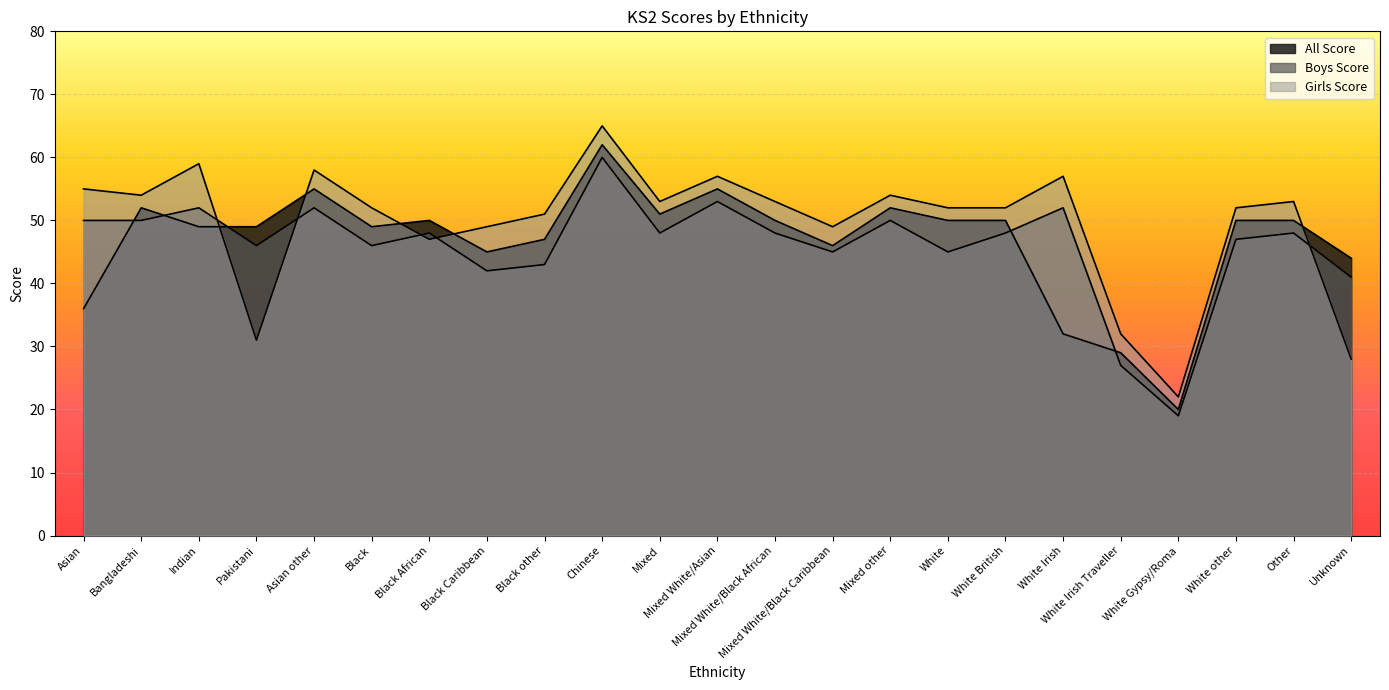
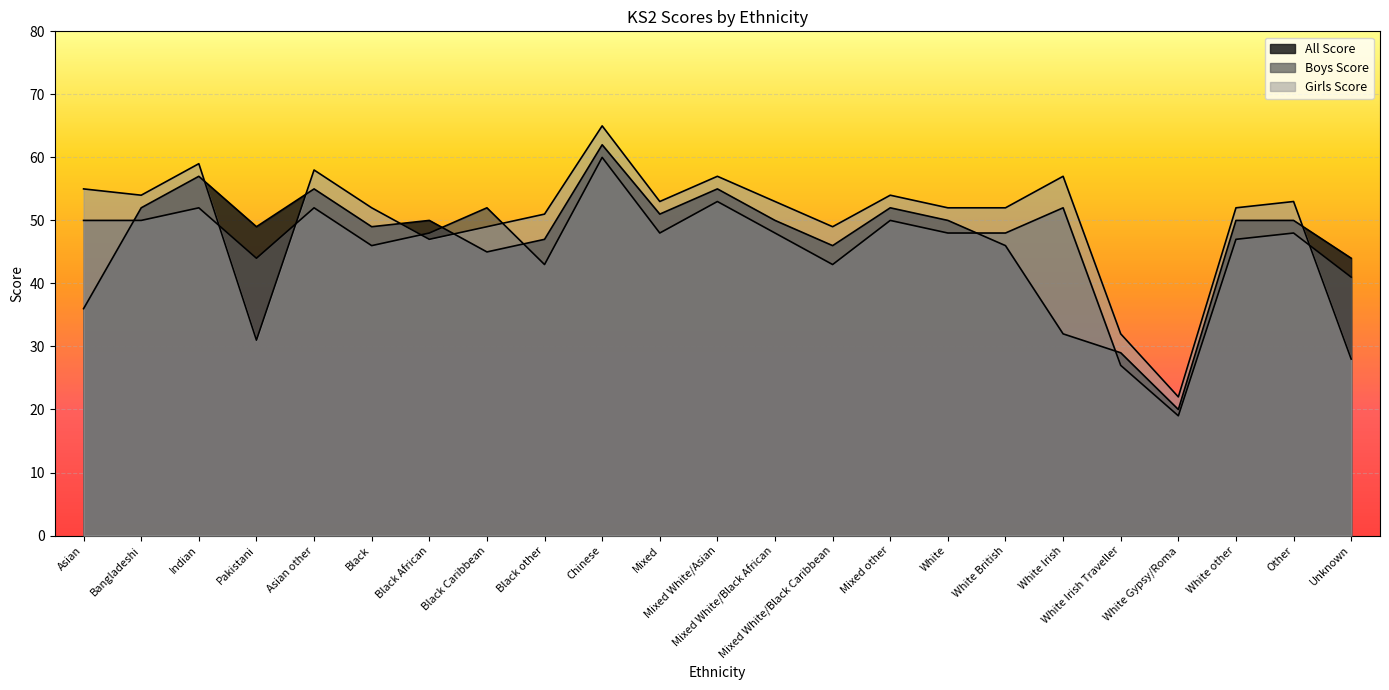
All Score, Indian: 49 -> 57
Boys Score, Pakistani: 46 -> 44
Boys Score, Black Caribbean: 42 -> 52
Boys Score, Mixed White/Black Caribbean: 45 -> 43
Boys Score, White: 45 -> 48
All Score, White British: 50 -> 46
